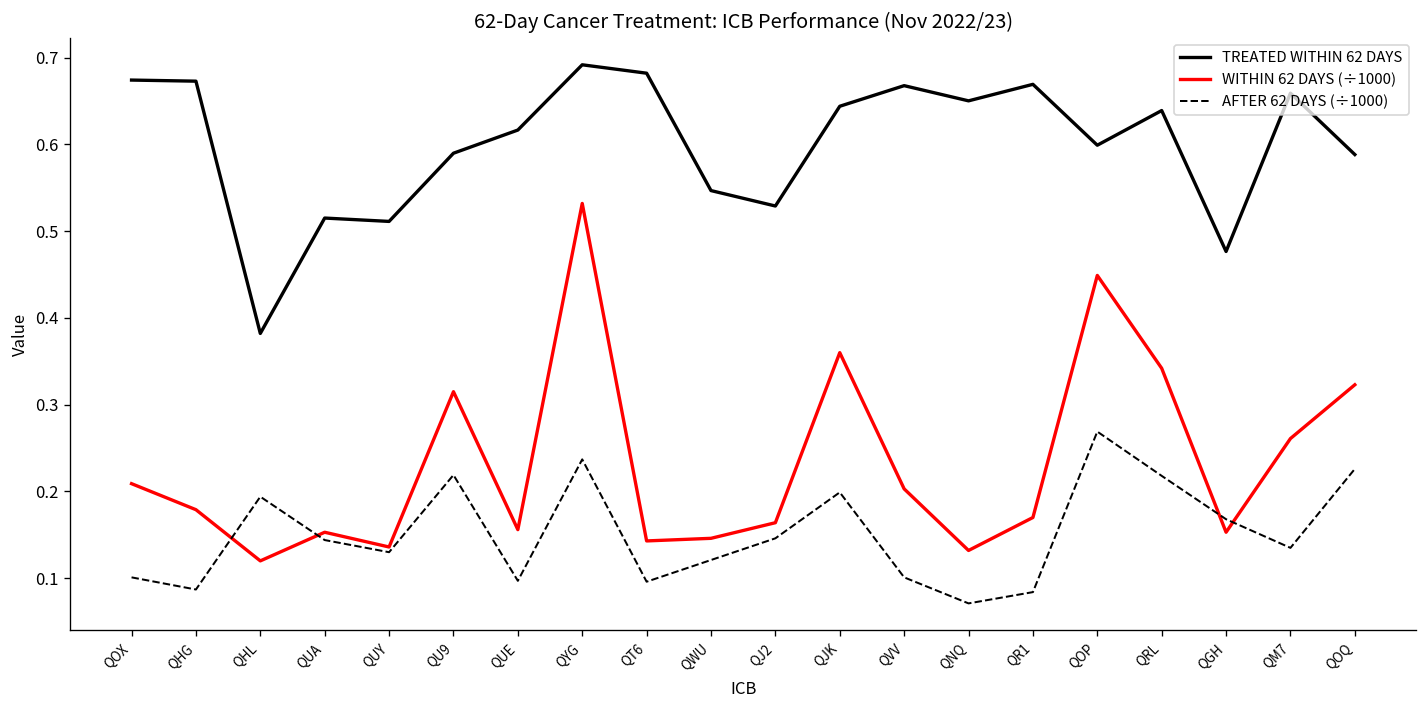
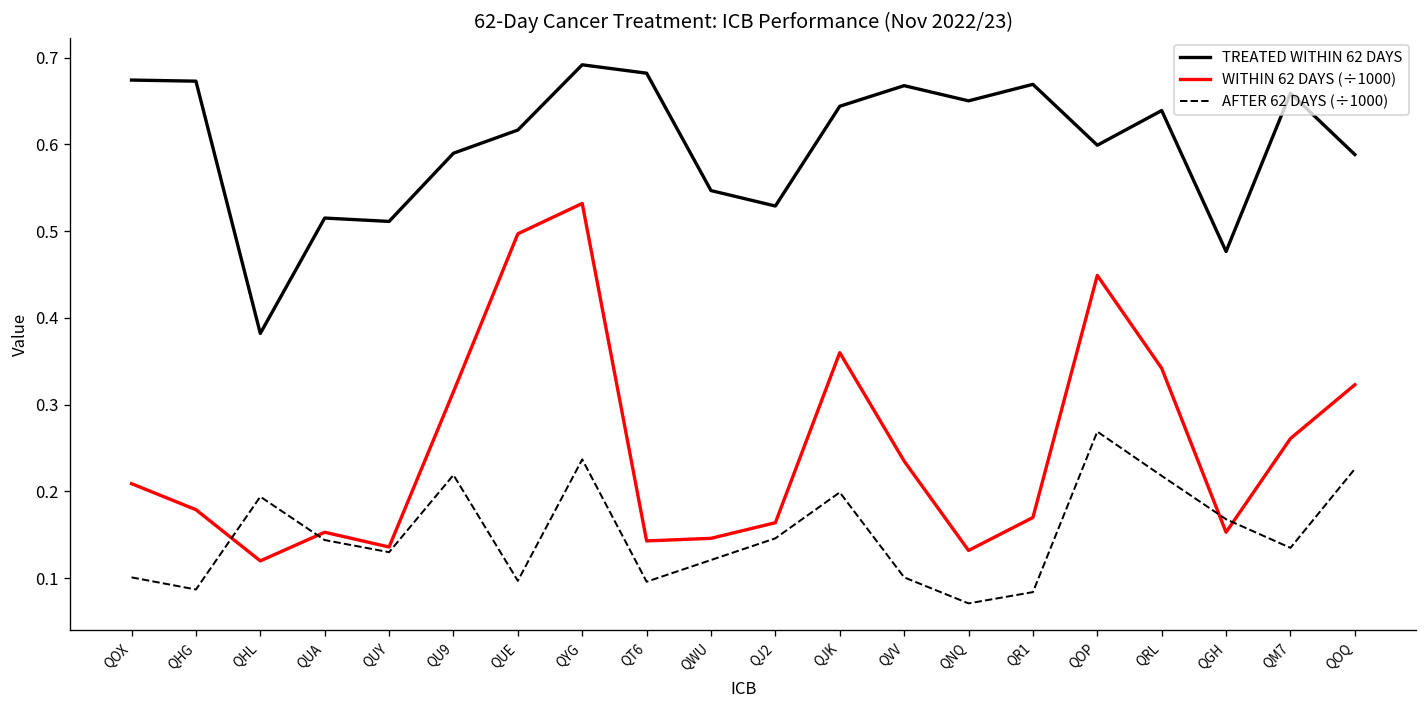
WITHIN 62 DAYS (÷1000), QUE: 0.16 -> 0.50
WITHIN 62 DAYS (÷1000), QVV: 0.20 -> 0.24
